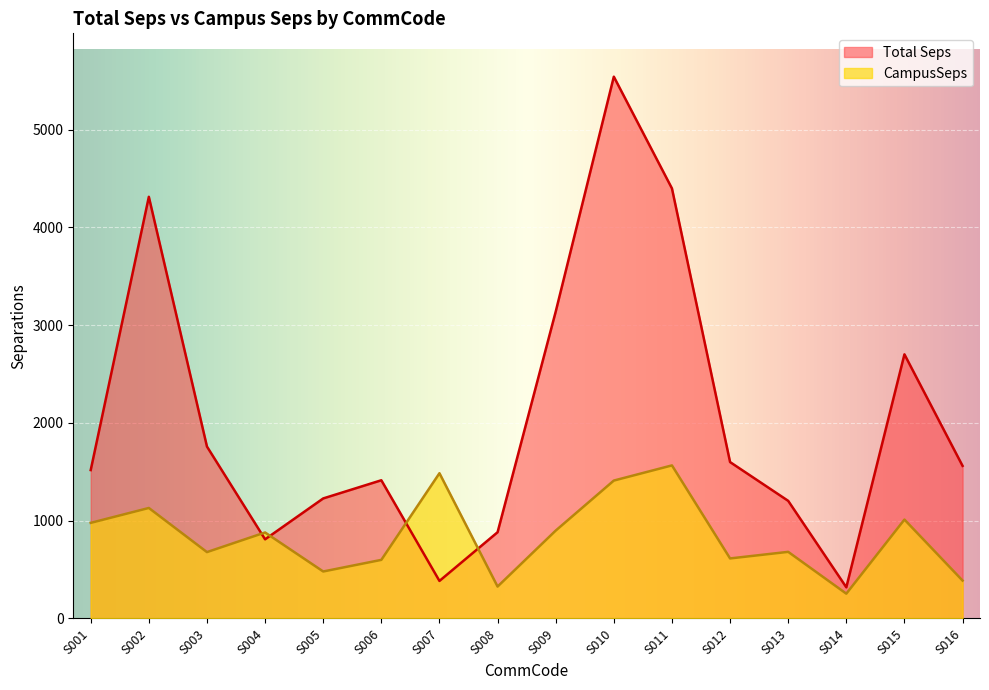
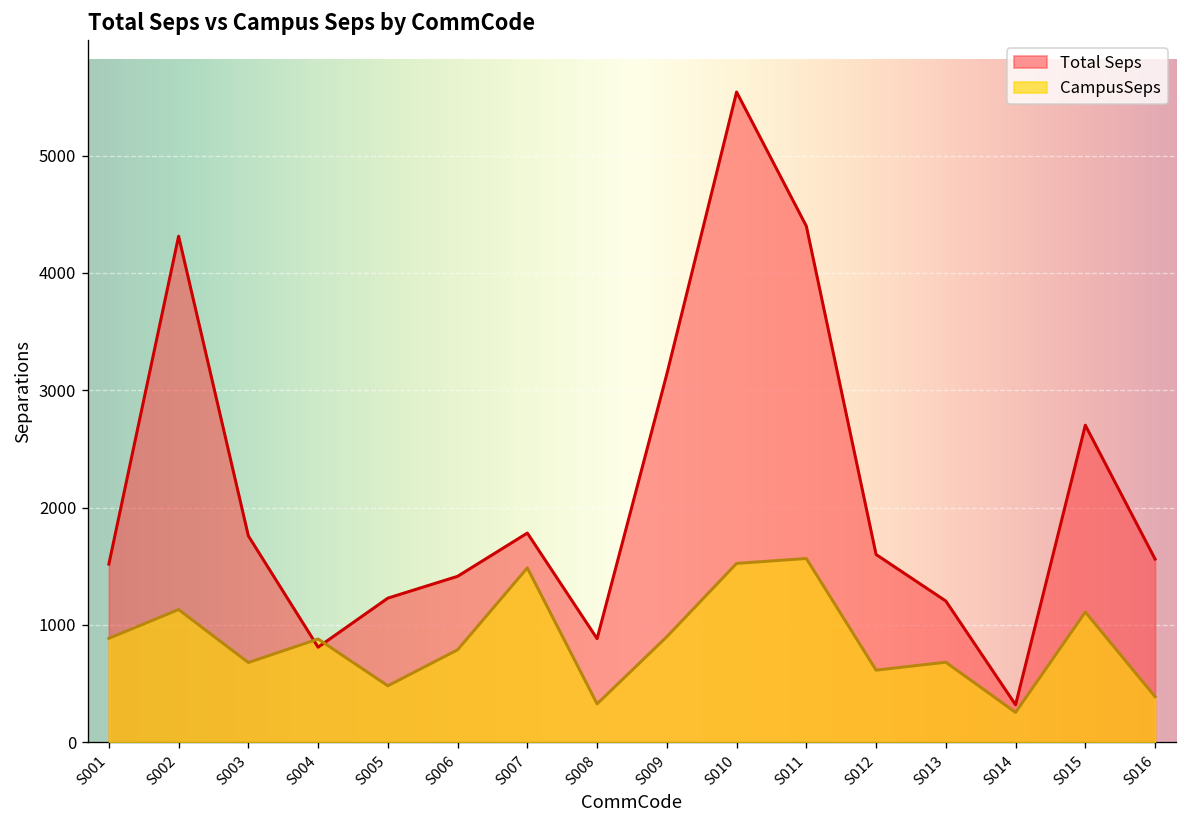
CampusSeps, S001: 1000 -> 900
CampusSeps, S006: 600 -> 800
Total Seps, S007: 400 -> 1800
CampusSeps, S010: 1400 -> 1500
CampusSeps, S015: 1000 -> 1100
